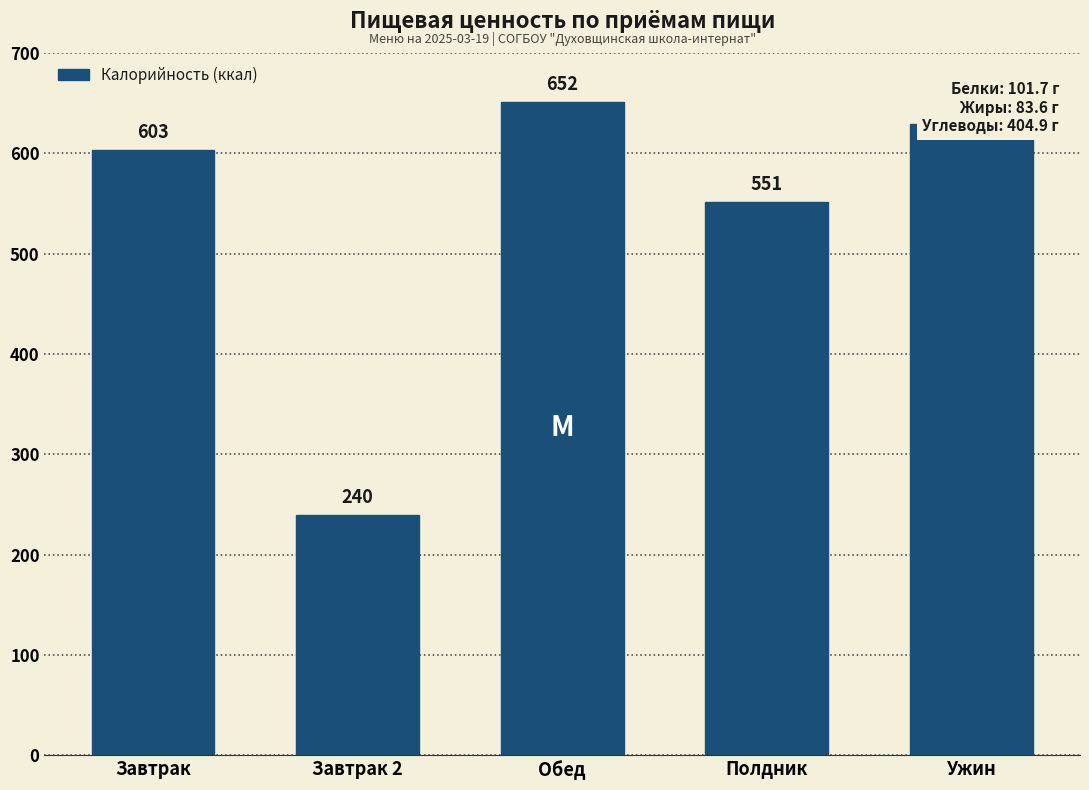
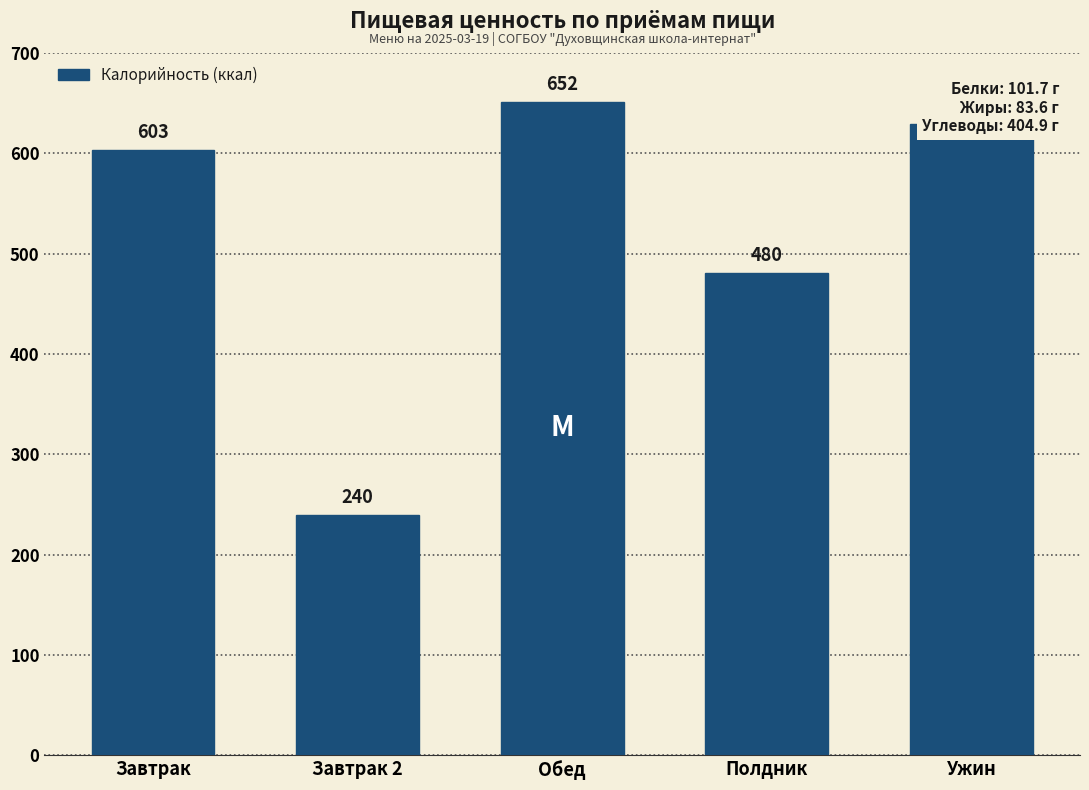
Полдник: 551 -> 480
